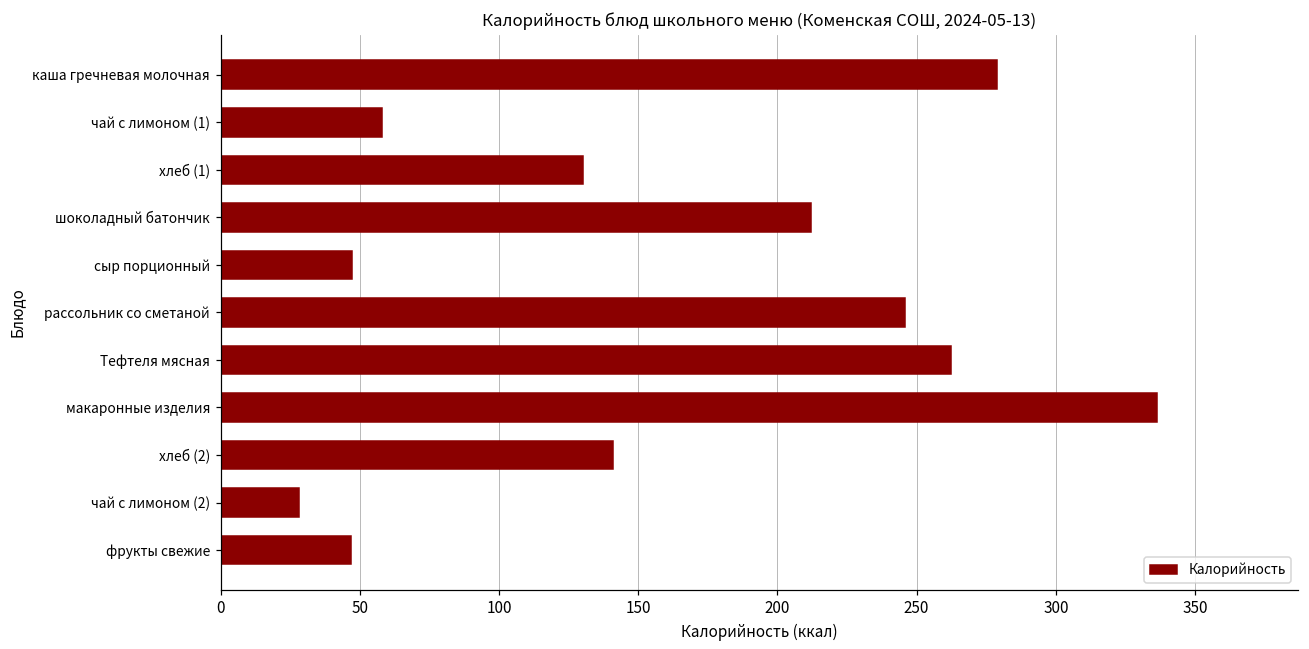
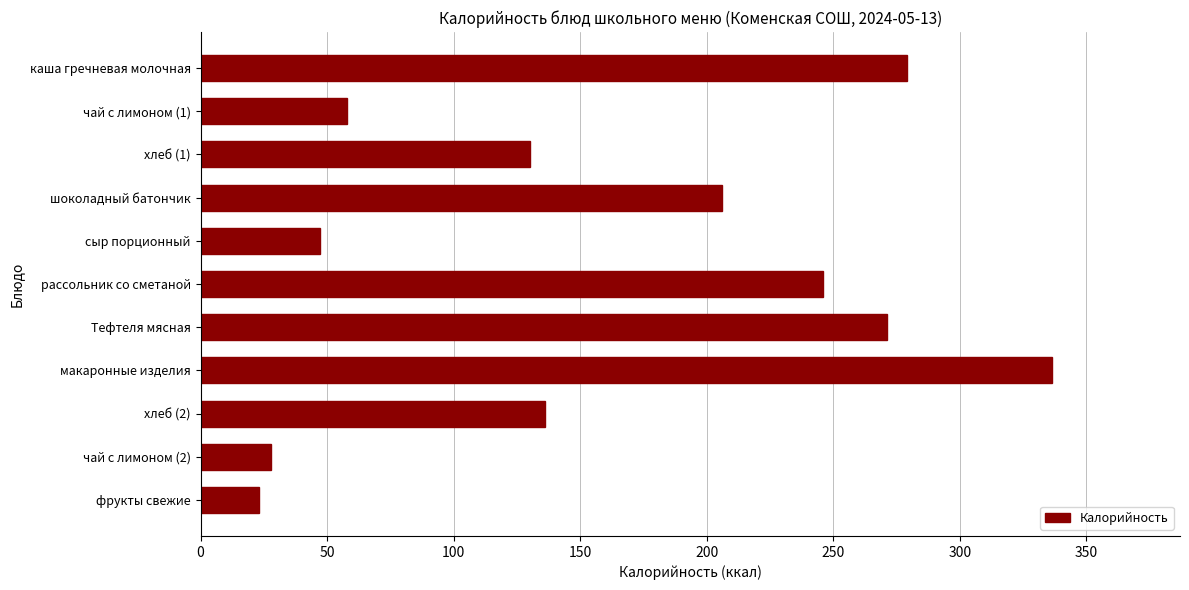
шоколадный батончик: 212 -> 206
Тефтеля мясная: 262 -> 271
хлеб (2): 141 -> 136
фрукты свежие: 47 -> 23
